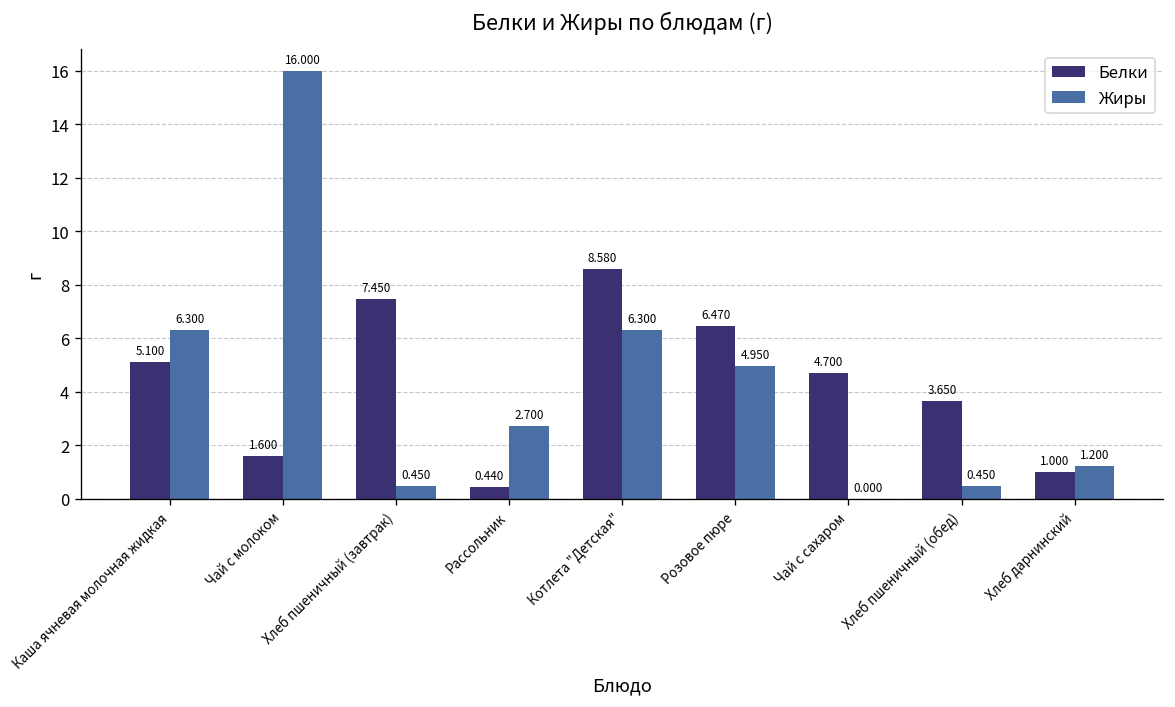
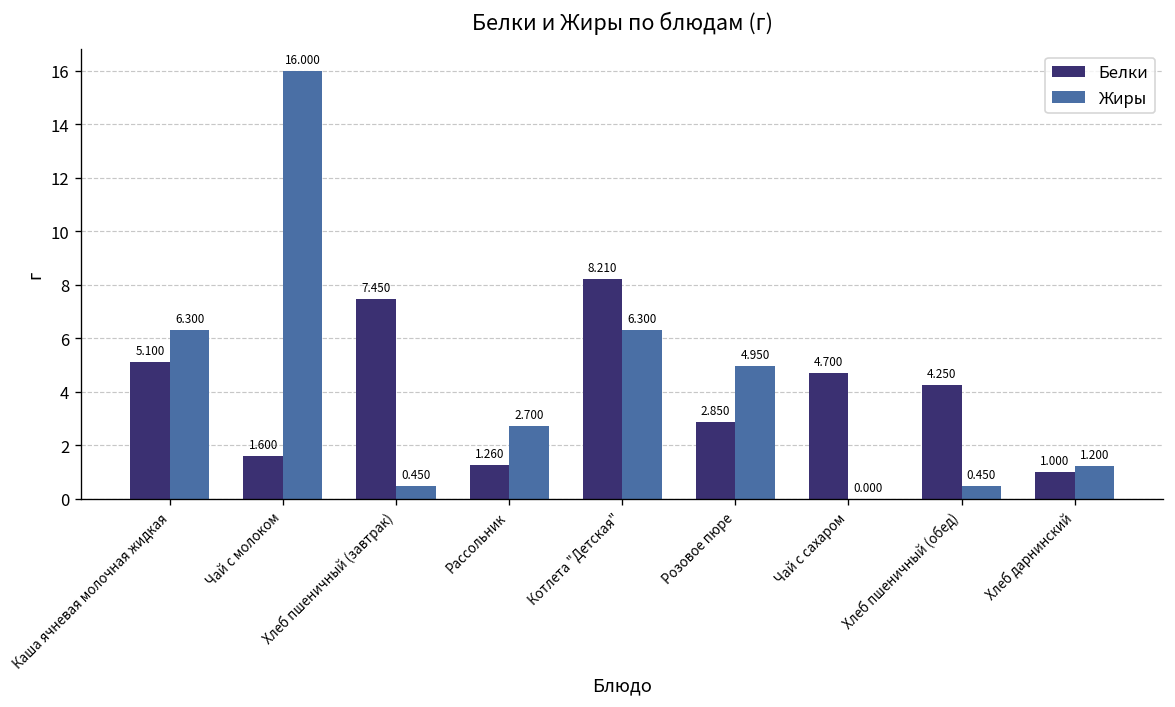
Белки, Рассольник: 0.440 -> 1.260
Белки, Котлета "Детская": 8.580 -> 8.210
Белки, Розовое пюре: 6.470 -> 2.850
Белки, Хлеб пшеничный (обед): 3.650 -> 4.250
